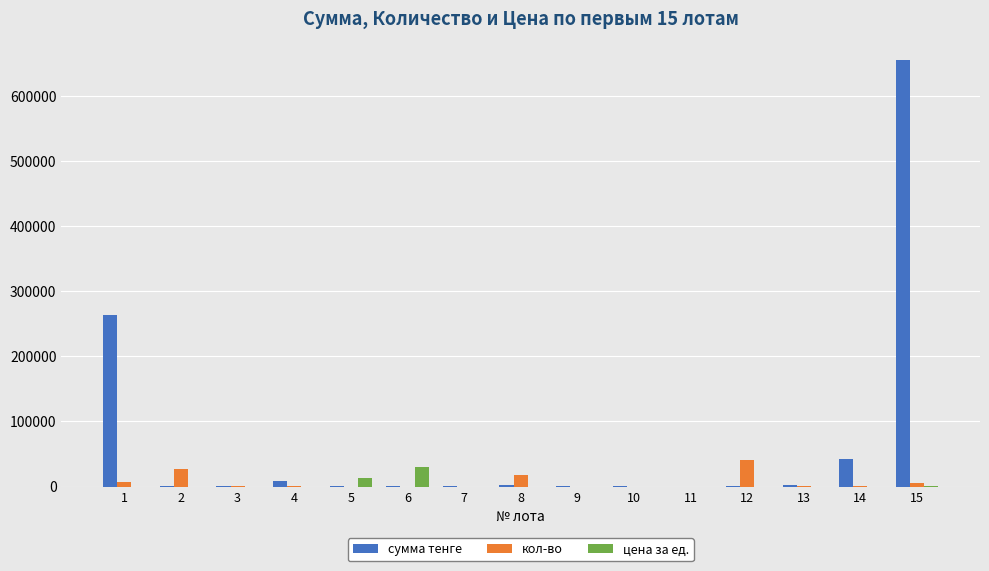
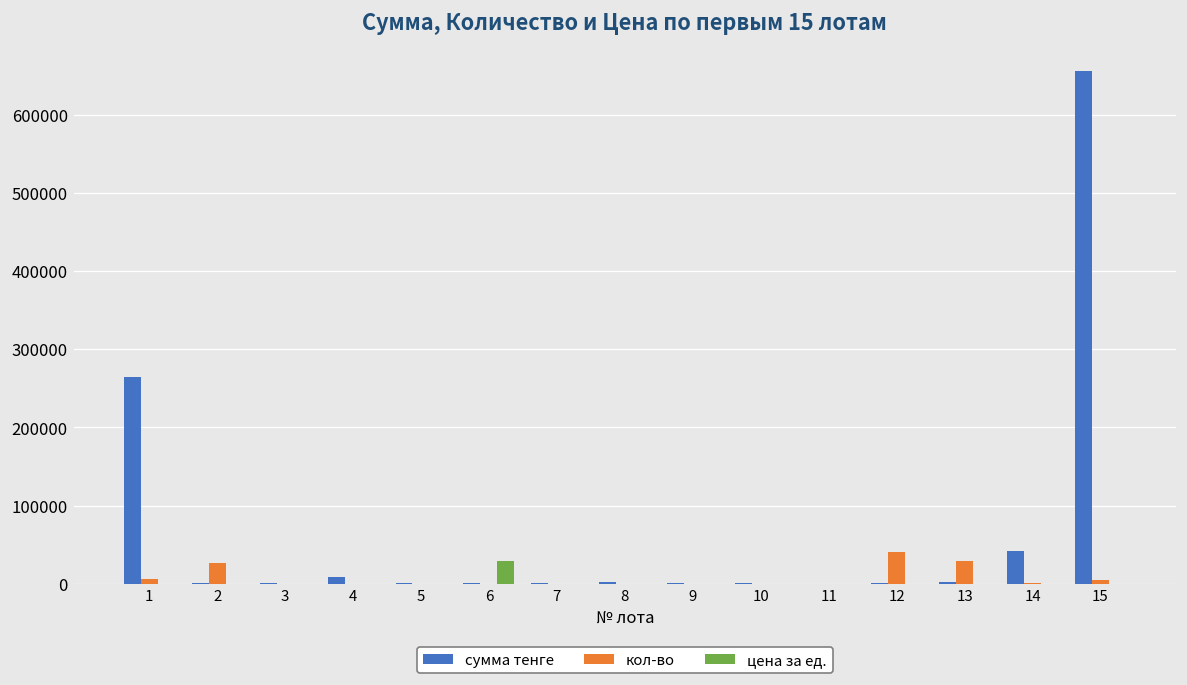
цена за ед., 5: 10000 -> 0
кол-во, 8: 20000 -> 0
кол-во, 13: 0 -> 30000
